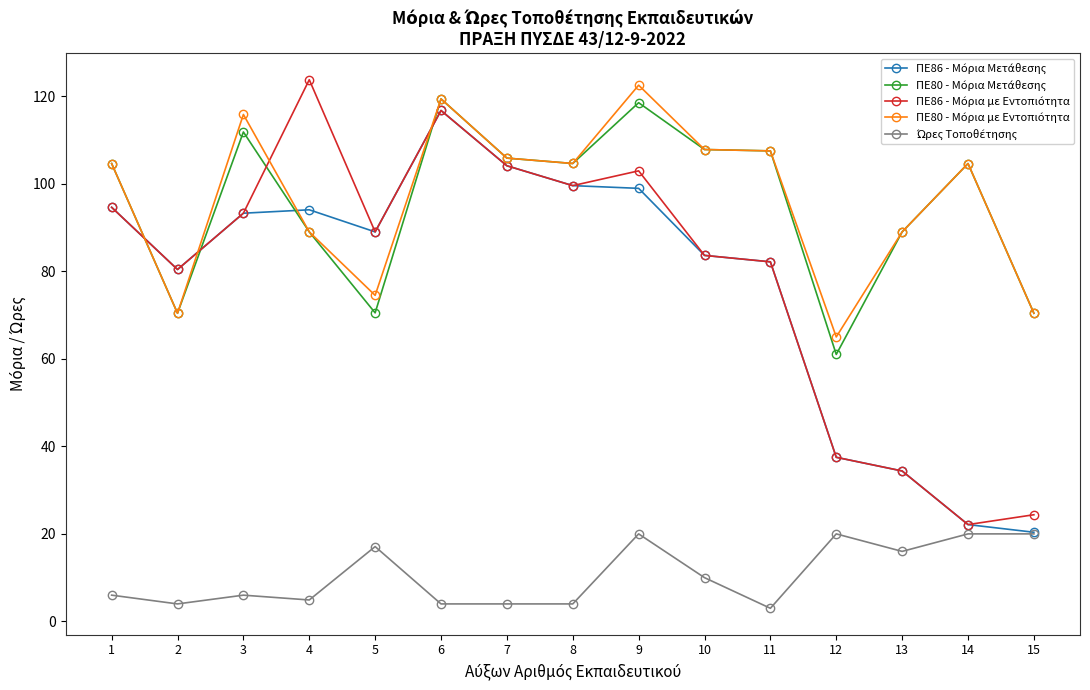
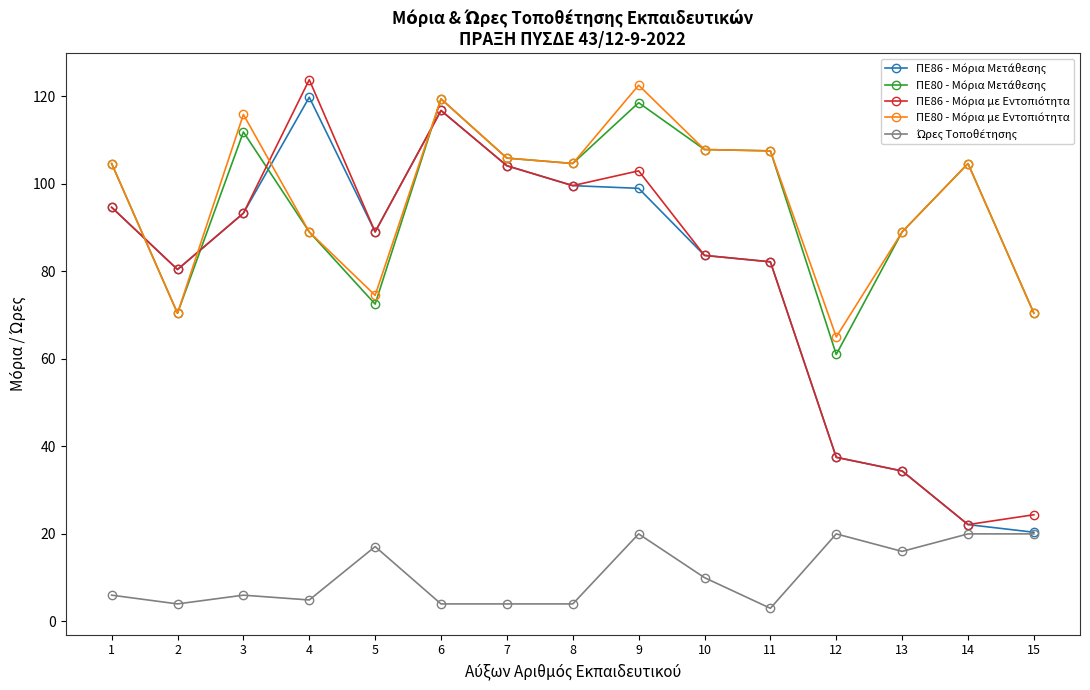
ΠΕ86 - Μόρια Μετάθεσης, 4: 94 -> 120
ΠΕ80 - Μόρια Μετάθεσης, 5: 71 -> 73
